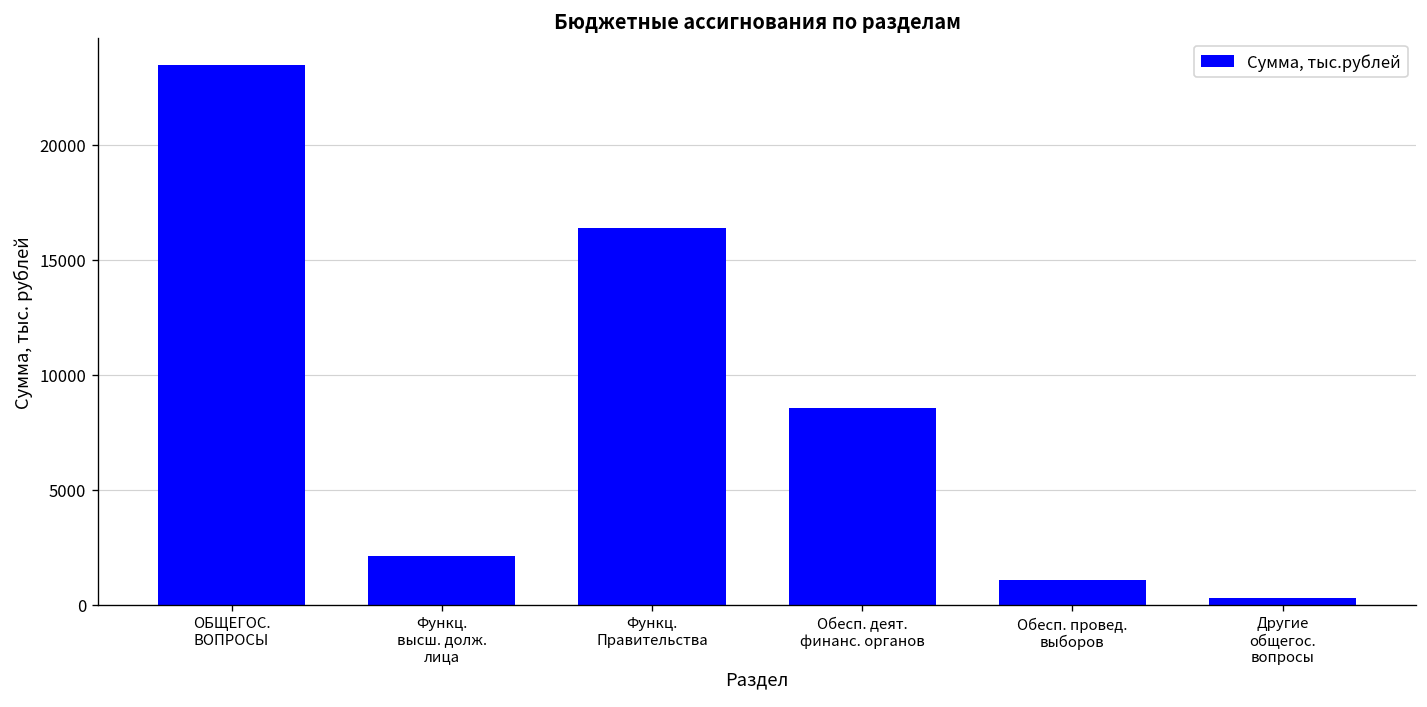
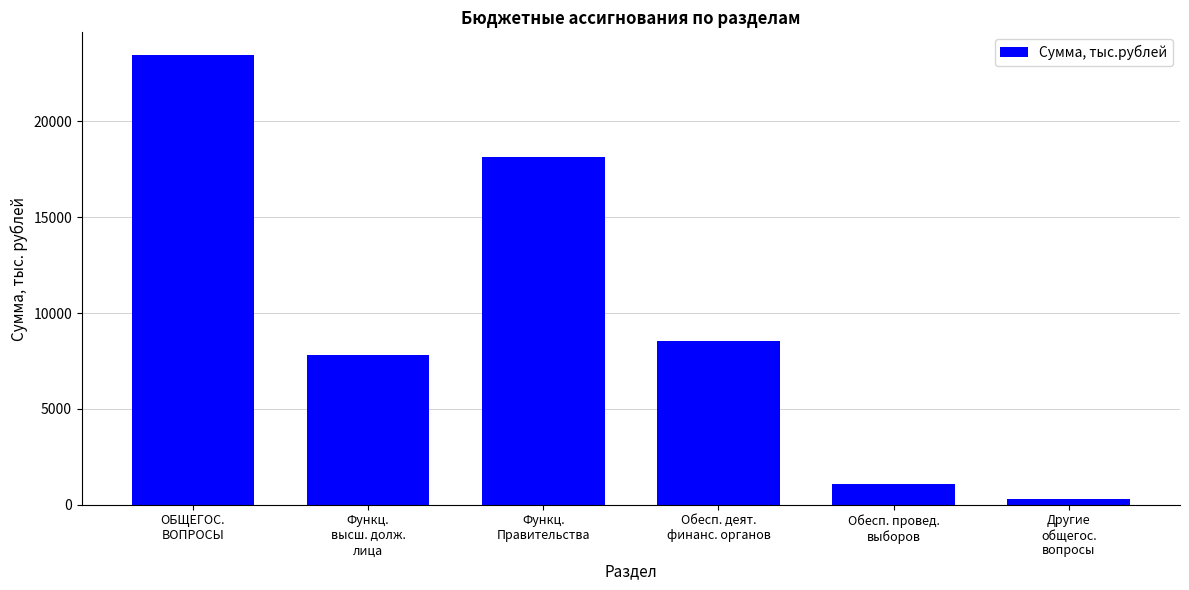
Функц. высш. долж. лица: 2100 -> 7800
Функц. Правительства: 16400 -> 18100
